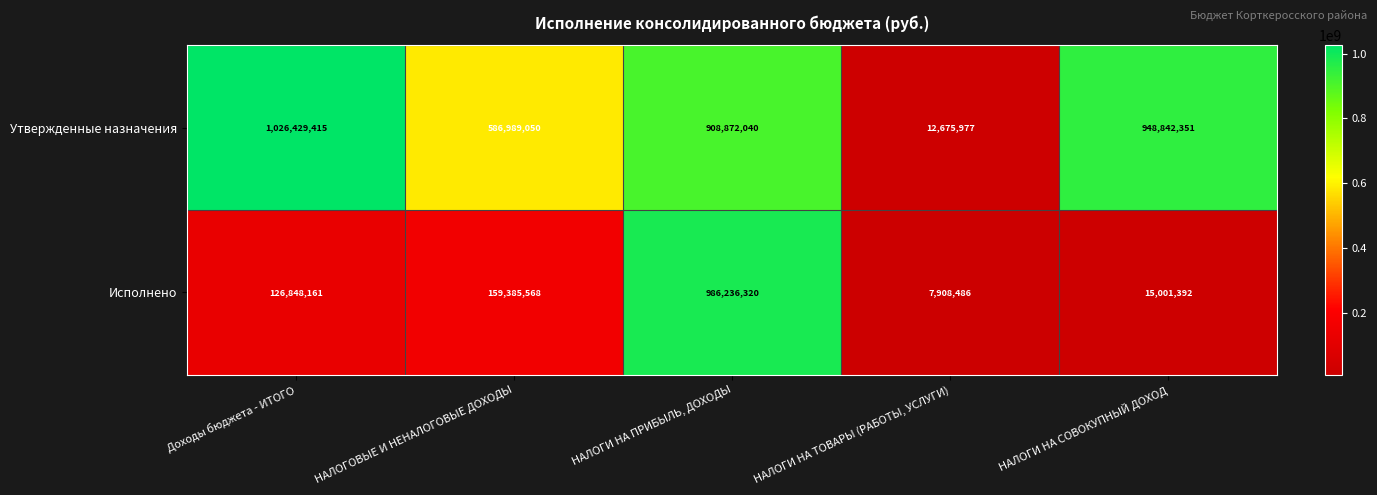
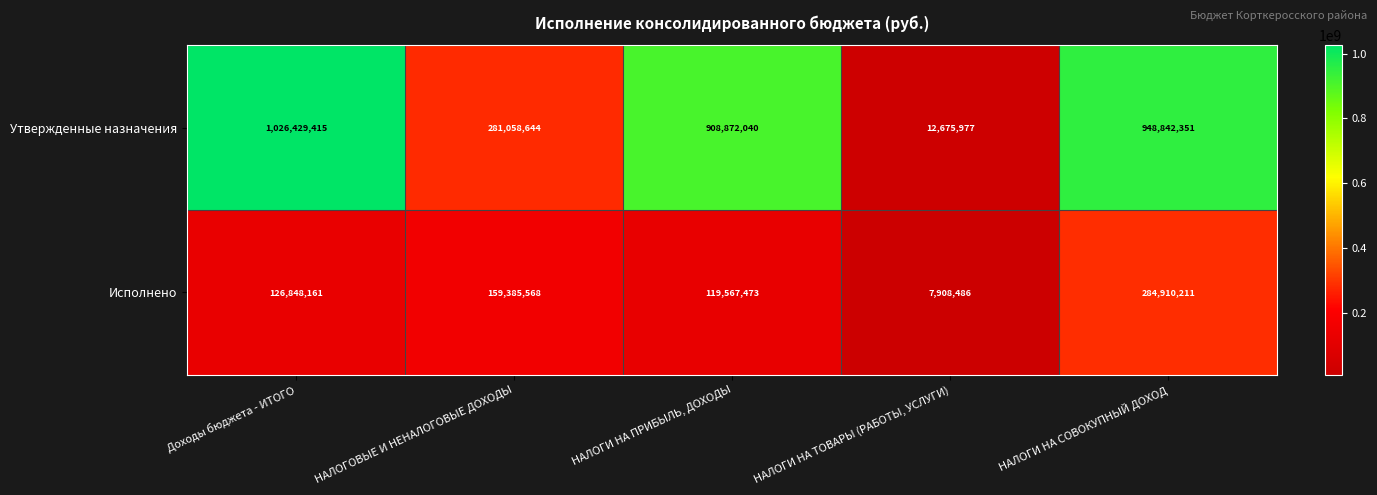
Утвержденные назначения, НАЛОГОВЫЕ И НЕНАЛОГОВЫЕ ДОХОДЫ: 586,989,050 -> 281,058,644
Исполнено, НАЛОГИ НА ПРИБЫЛЬ, ДОХОДЫ: 986,236,320 -> 119,567,473
Исполнено, НАЛОГИ НА СОВОКУПНЫЙ ДОХОД: 15,001,392 -> 284,910,211
